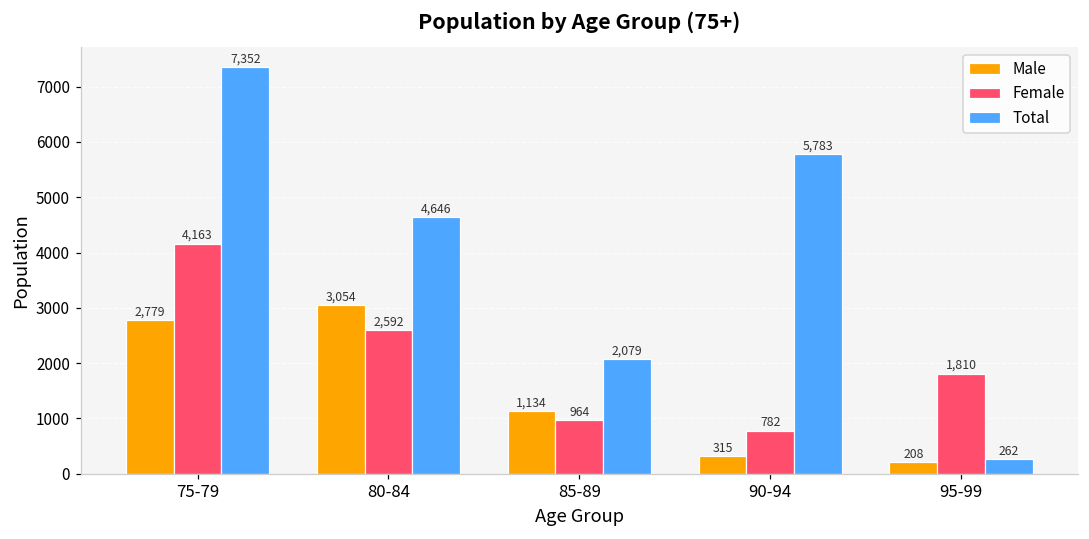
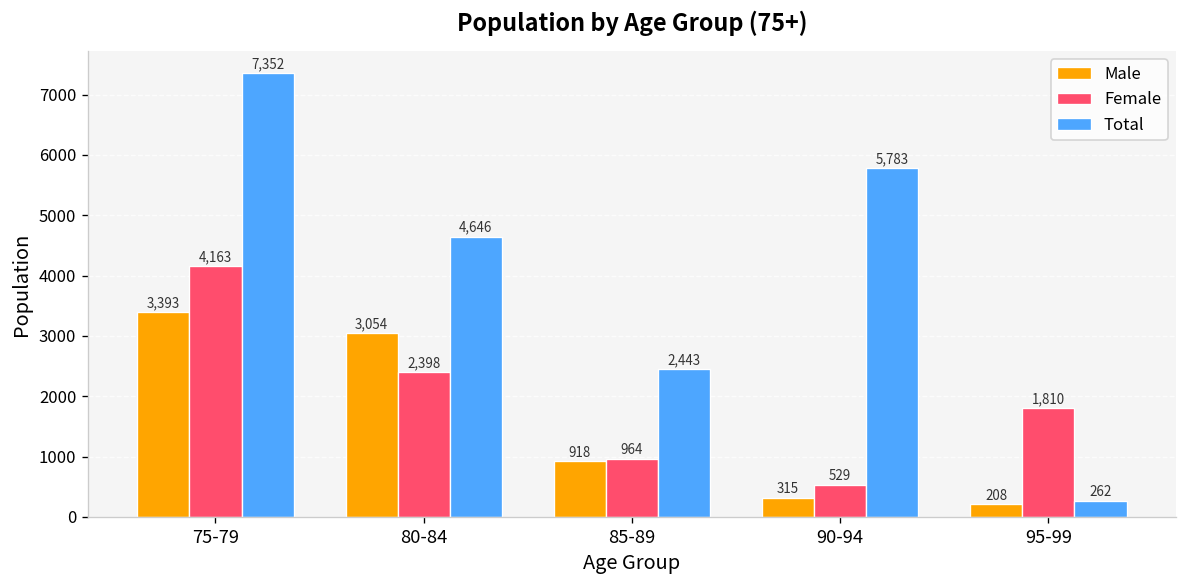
Male, 75-79: 2,779 -> 3,393
Female, 80-84: 2,592 -> 2,398
Male, 85-89: 1,134 -> 918
Total, 85-89: 2,079 -> 2,443
Female, 90-94: 782 -> 529
